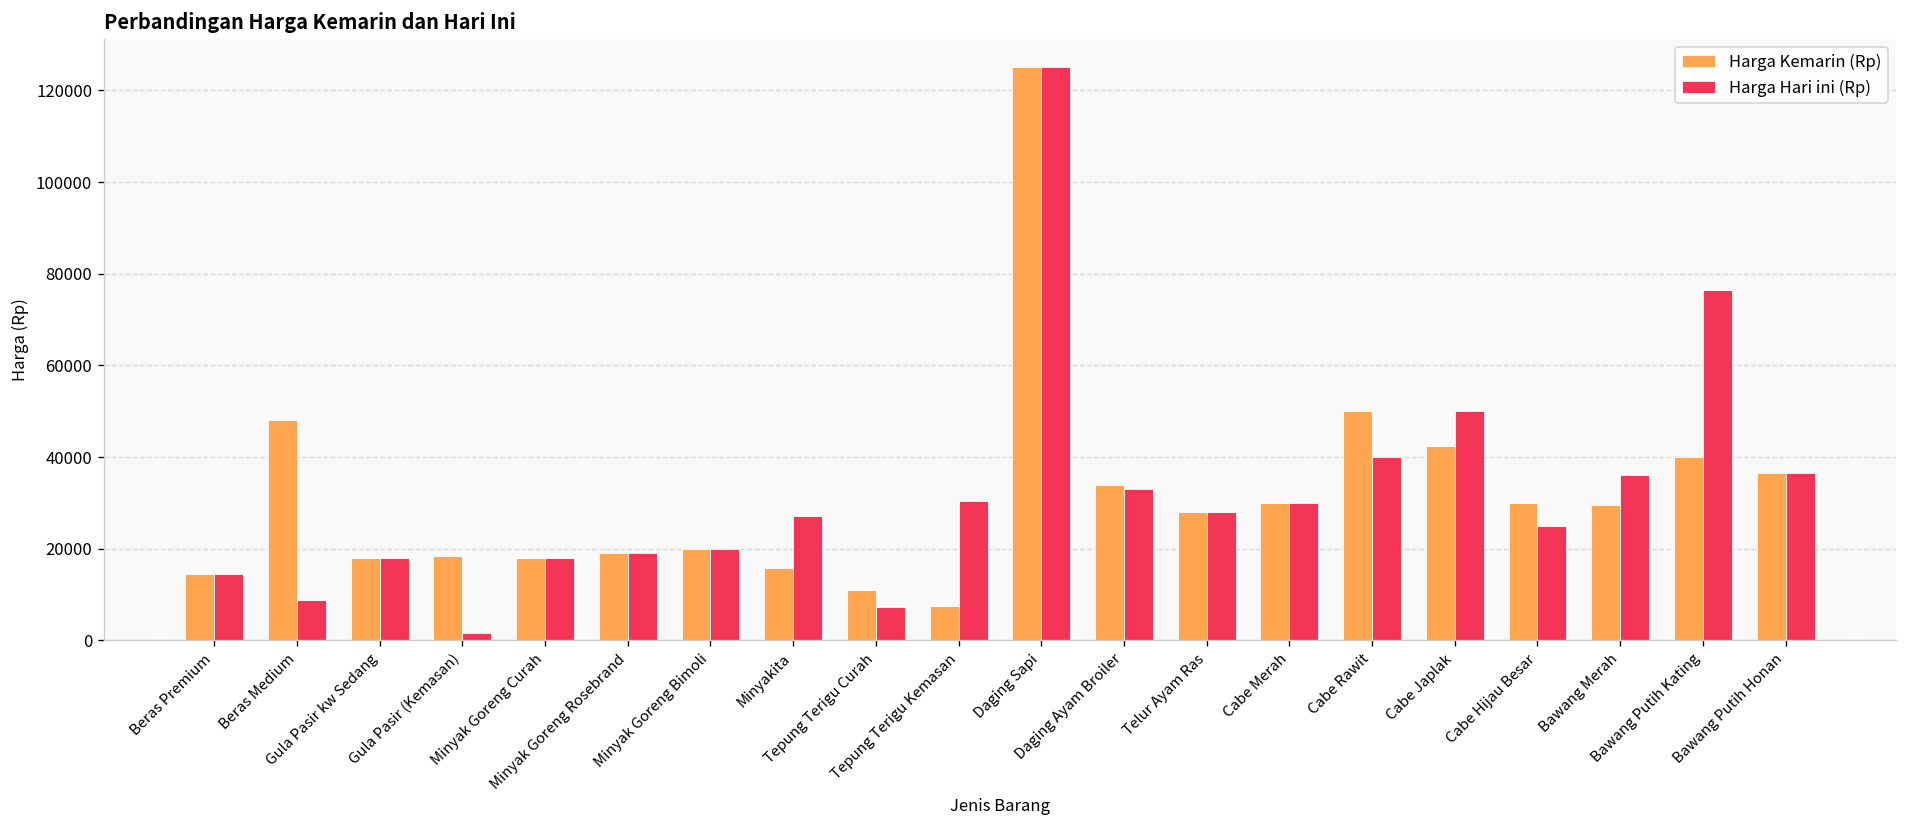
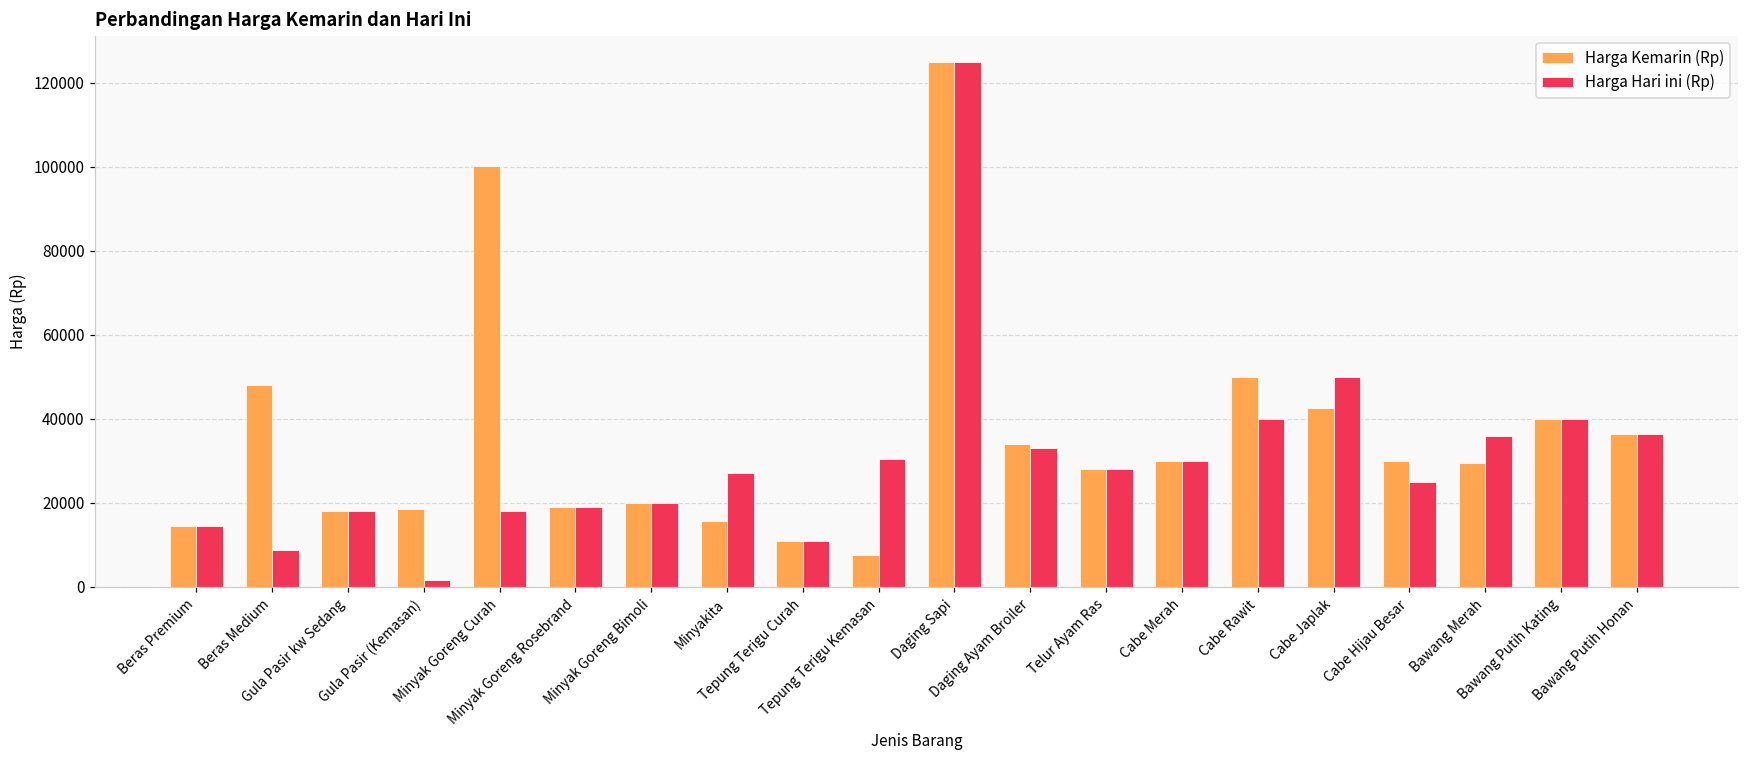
Harga Kemarin (Rp), Minyak Goreng Curah: 18000 -> 100000
Harga Hari ini (Rp), Tepung Terigu Curah: 7000 -> 11000
Harga Hari ini (Rp), Bawang Putih Kating: 76000 -> 40000
